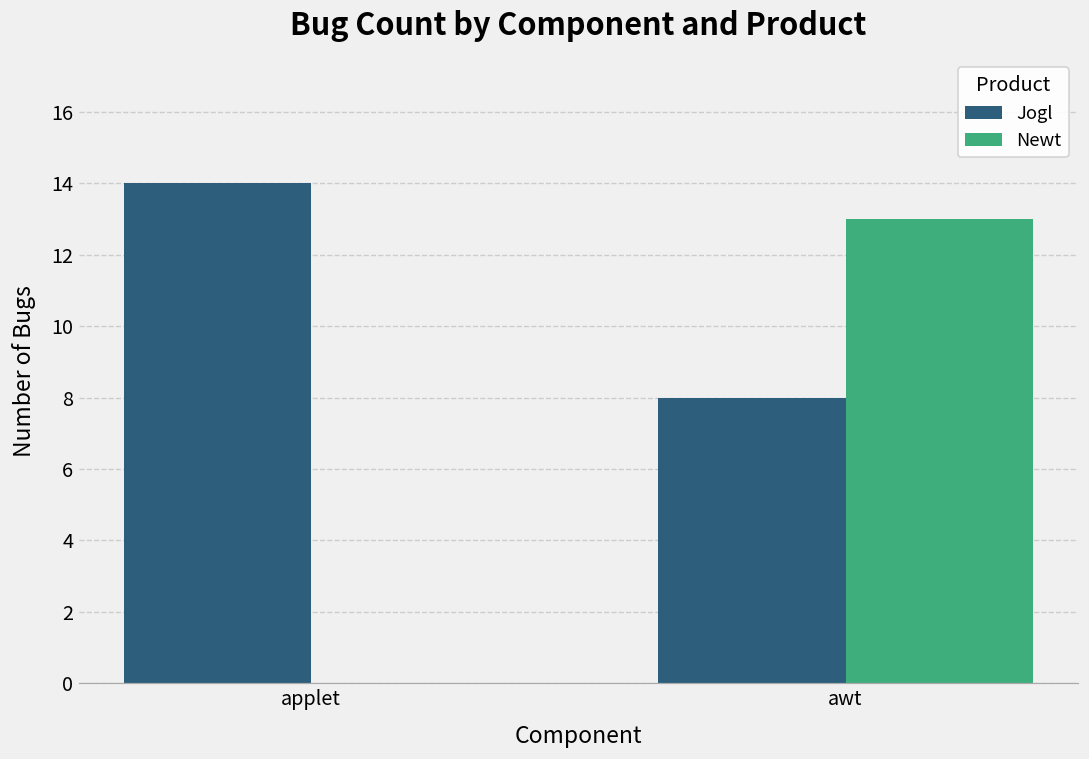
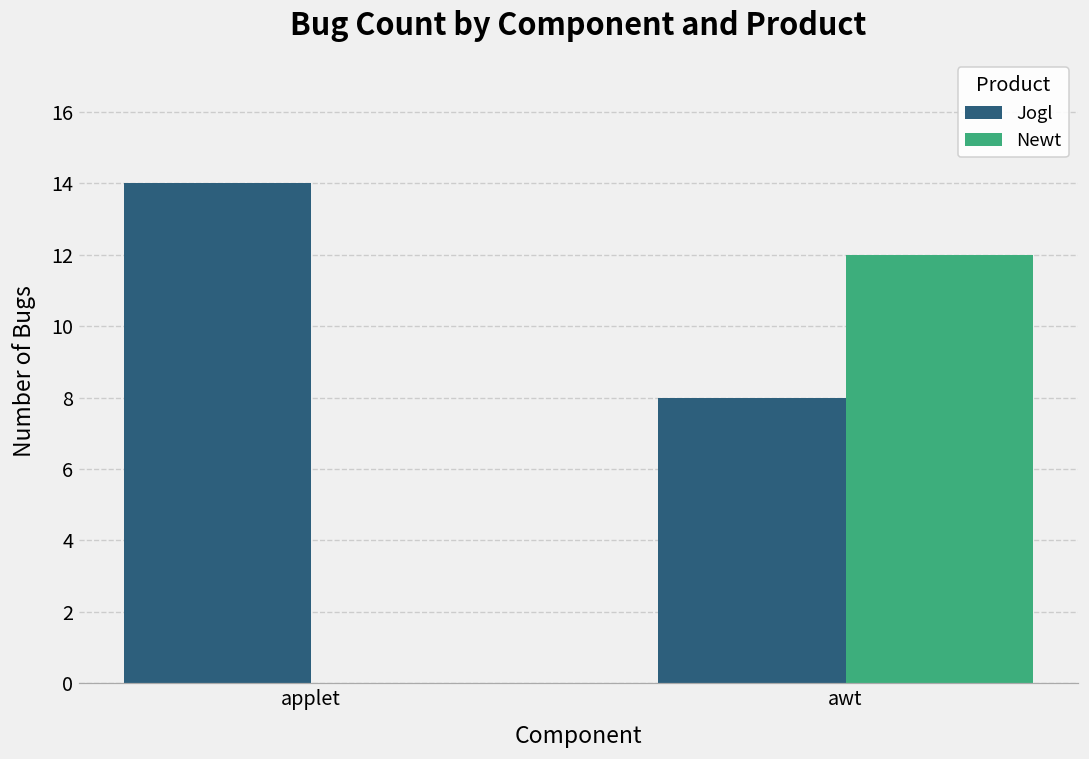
Newt, awt: 13 -> 12
